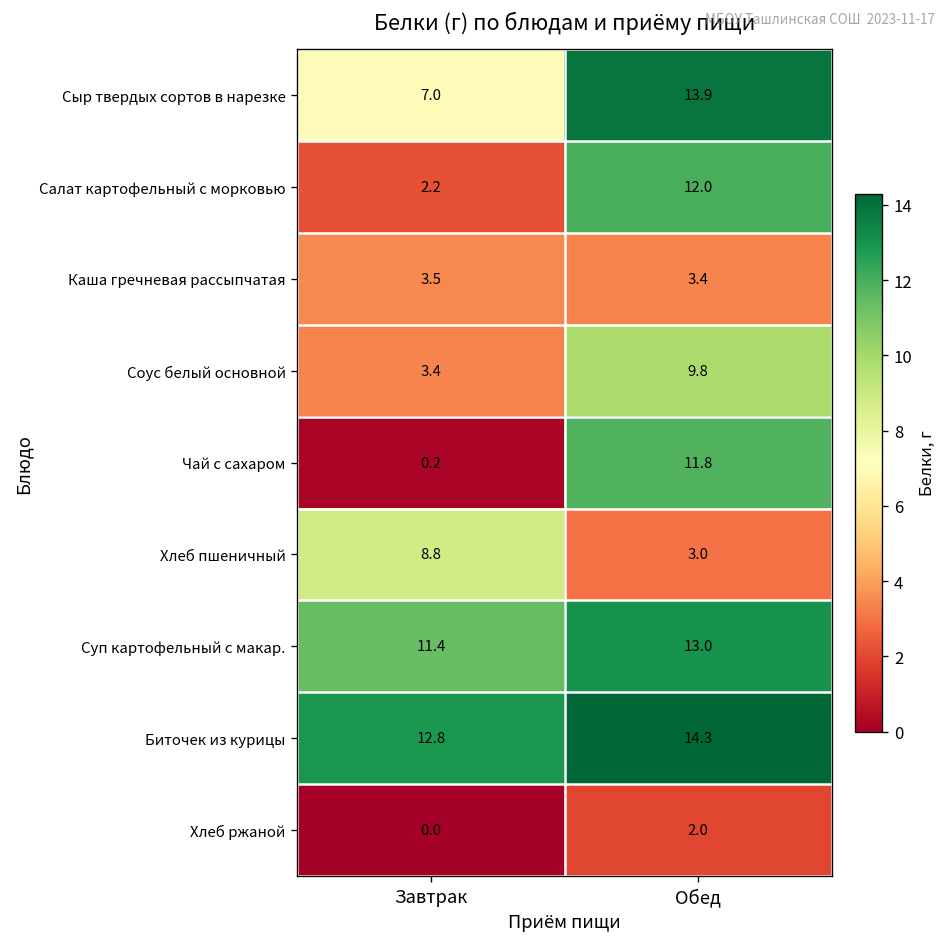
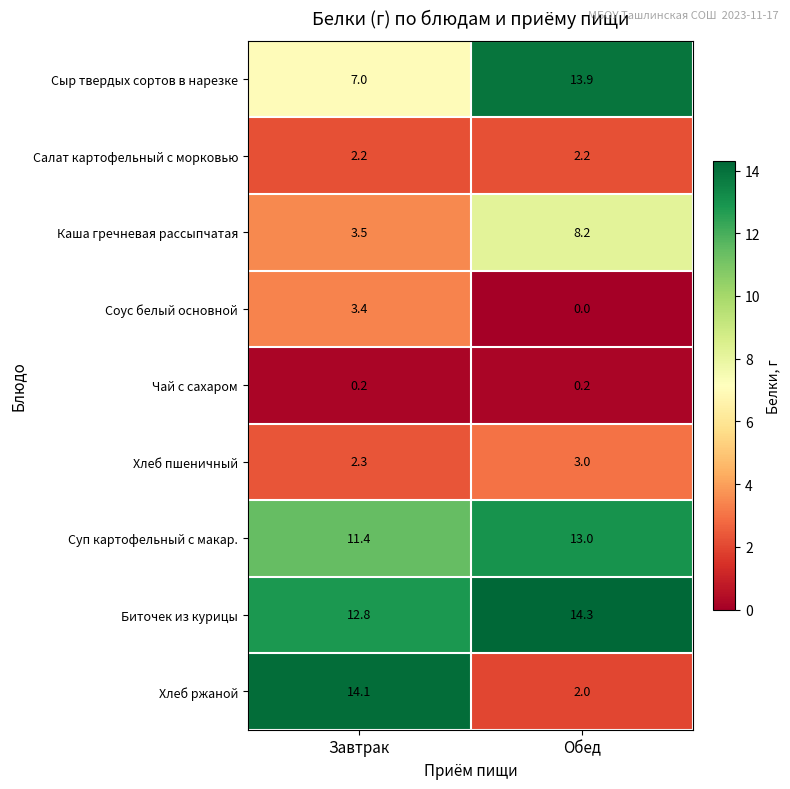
Салат картофельный с морковью, Обед: 12.0 -> 2.2
Каша гречневая рассыпчатая, Обед: 3.4 -> 8.2
Соус белый основной, Обед: 9.8 -> 0.0
Чай с сахаром, Обед: 11.8 -> 0.2
Хлеб пшеничный, Завтрак: 8.8 -> 2.3
Хлеб ржаной, Завтрак: 0.0 -> 14.1
